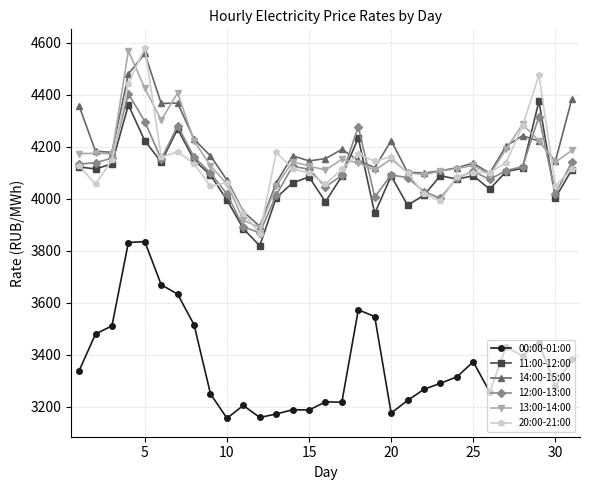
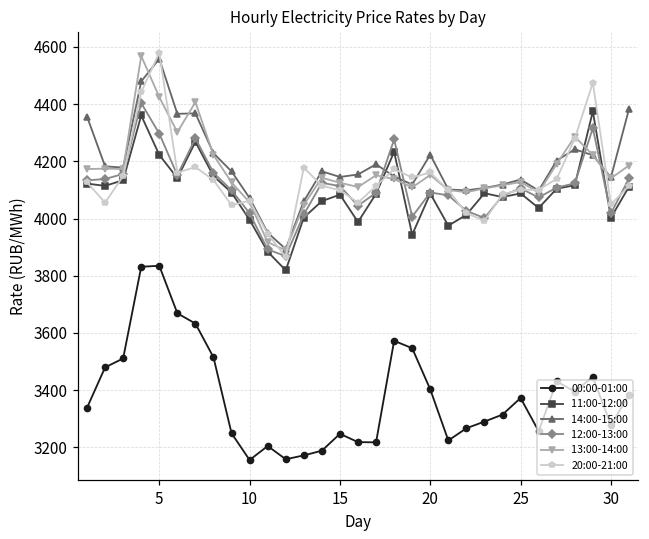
00:00-01:00, 15: 3190 -> 3250
00:00-01:00, 20: 3180 -> 3400
